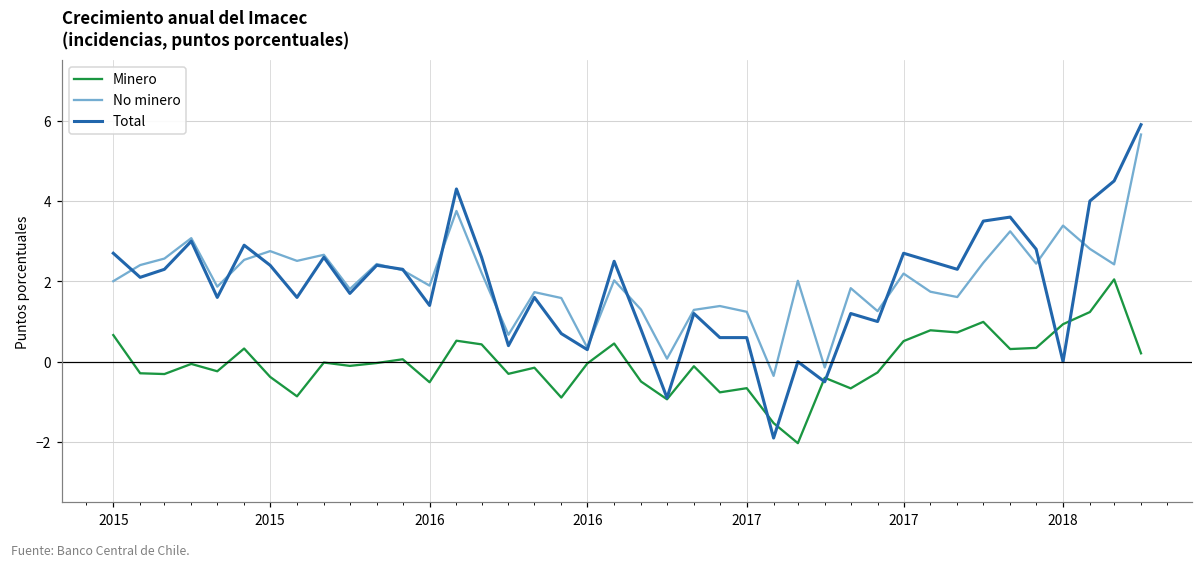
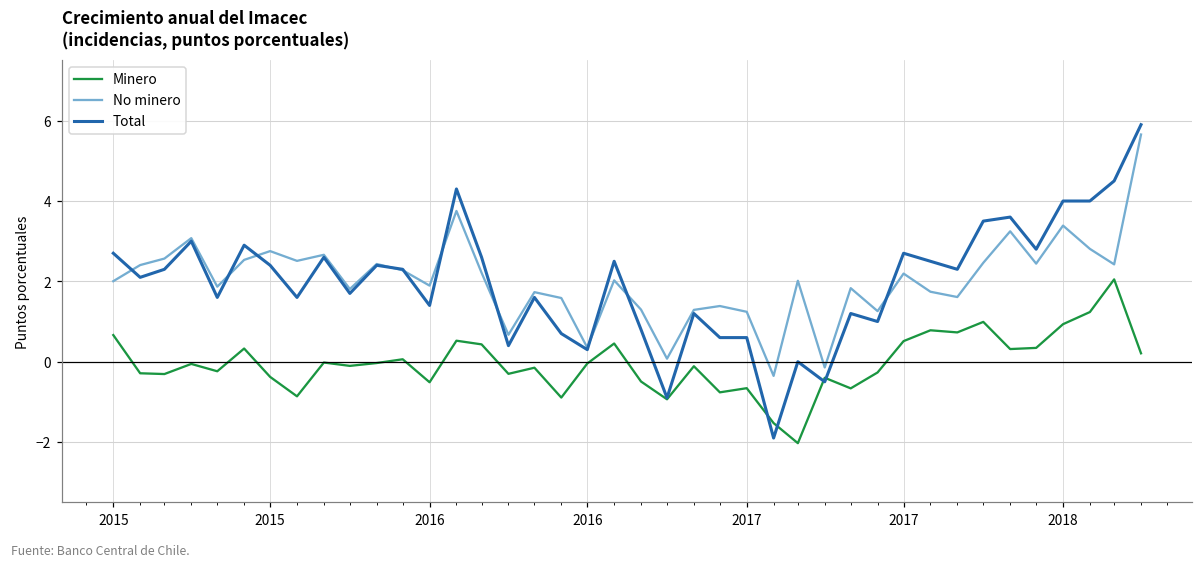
Total, 2018: 0 -> 4
